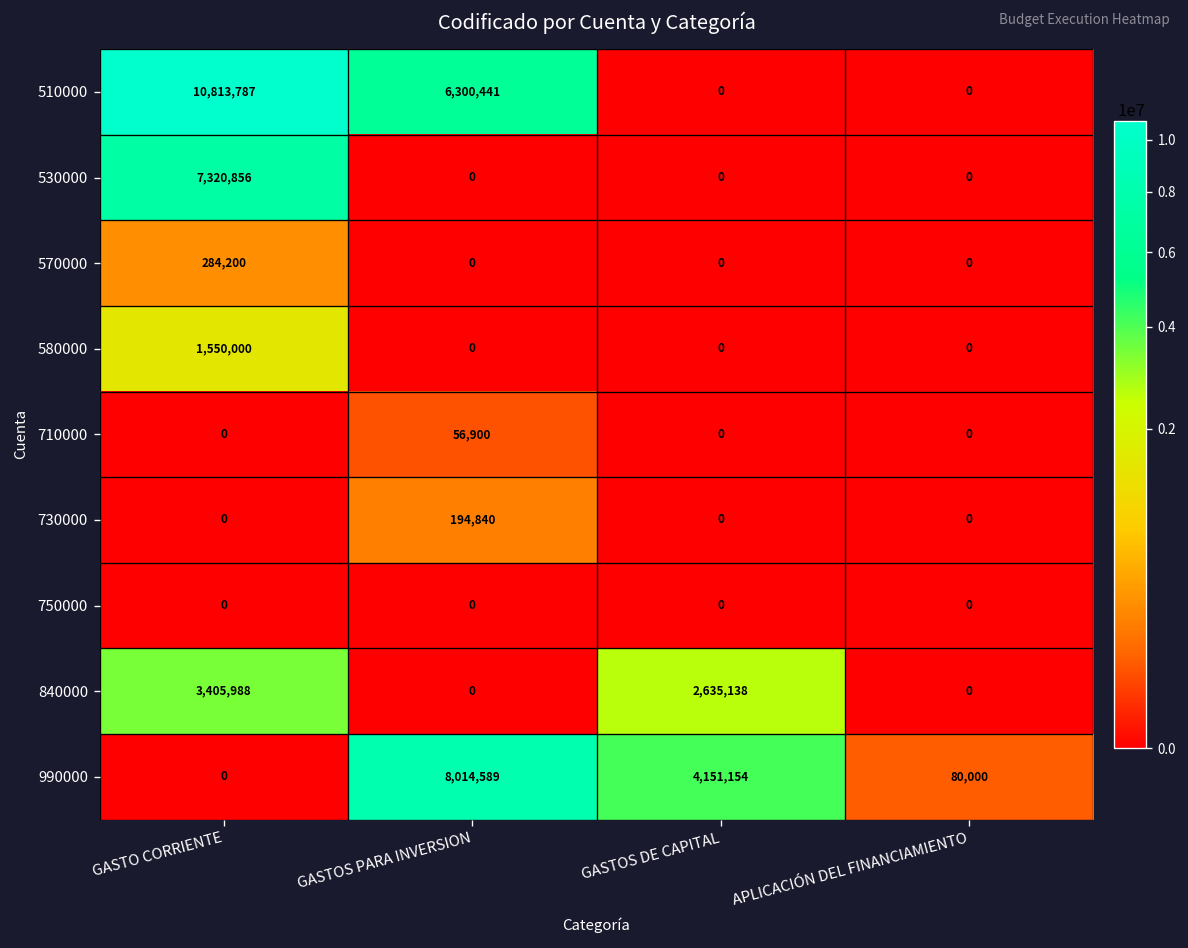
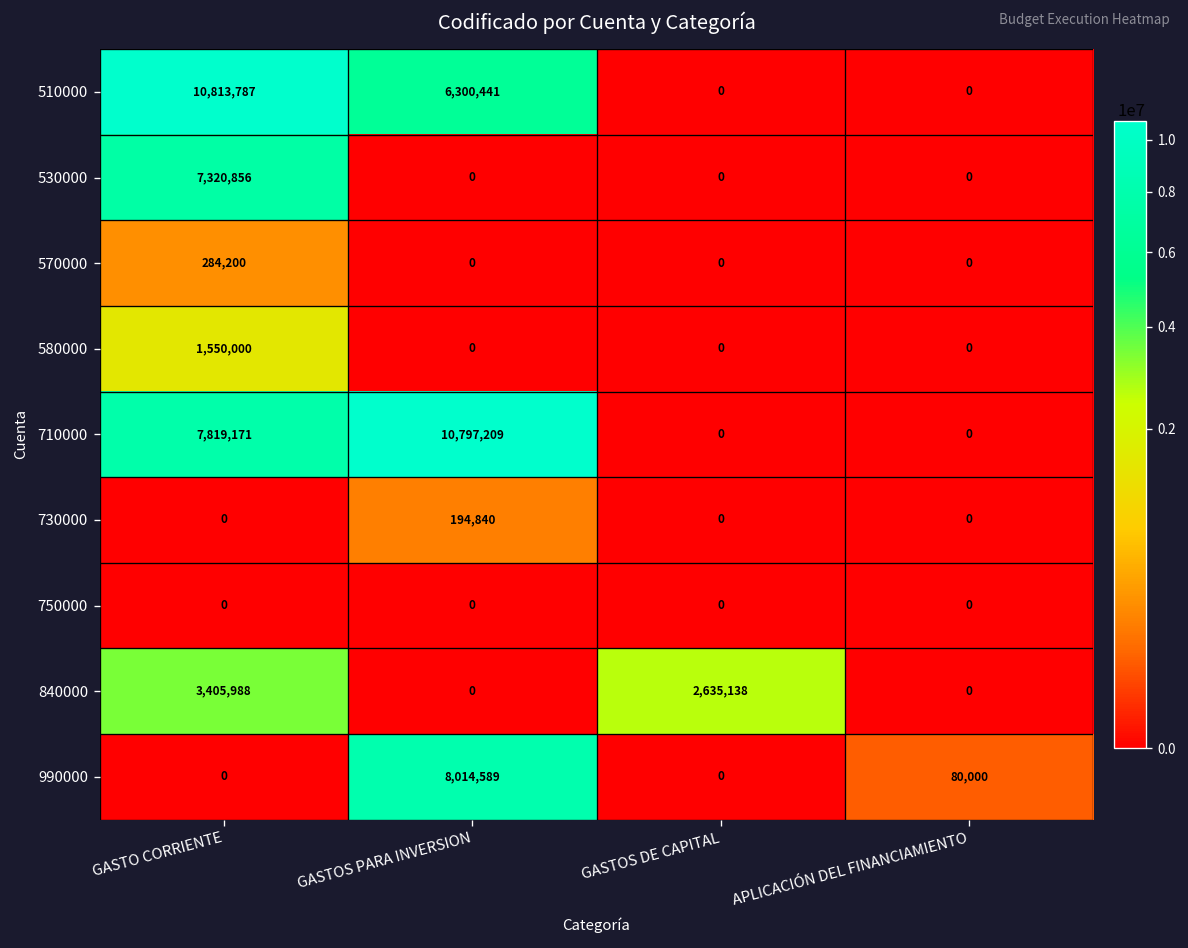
710000, GASTO CORRIENTE: 0 -> 7,819,171
710000, GASTOS PARA INVERSION: 56,900 -> 10,797,209
990000, GASTOS DE CAPITAL: 4,151,154 -> 0
